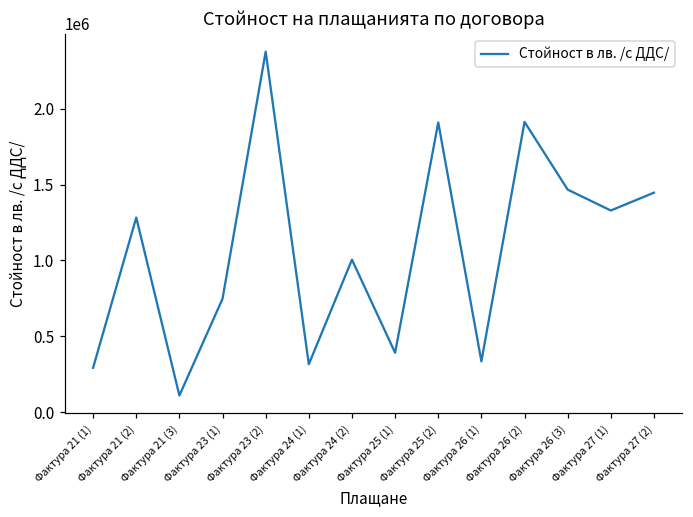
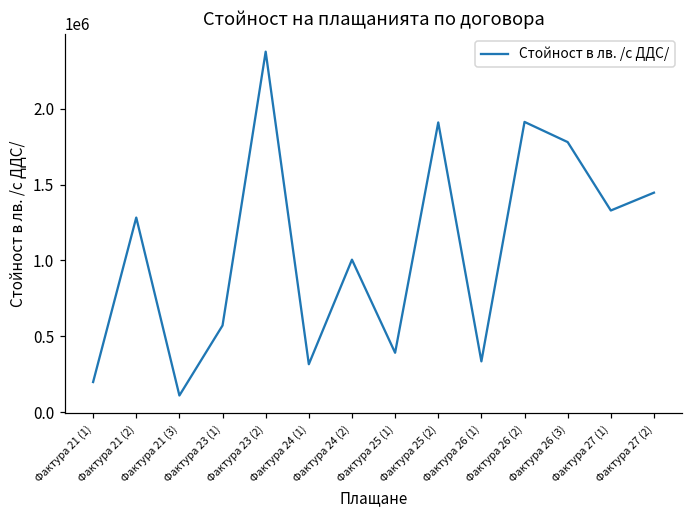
Фактура 21 (1): 290000 -> 200000
Фактура 23 (1): 750000 -> 570000
Фактура 26 (3): 1470000 -> 1780000
